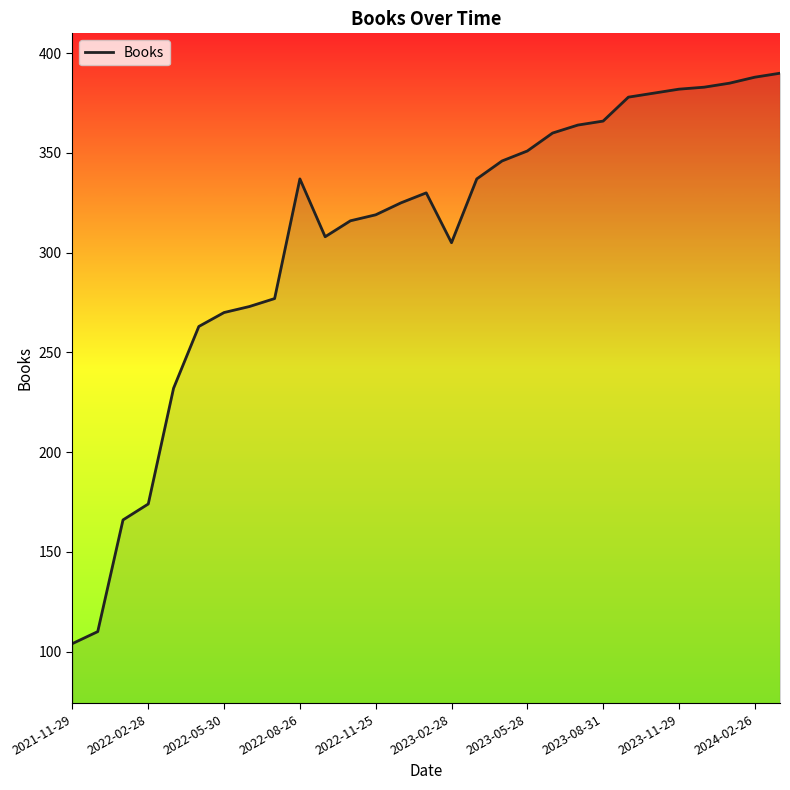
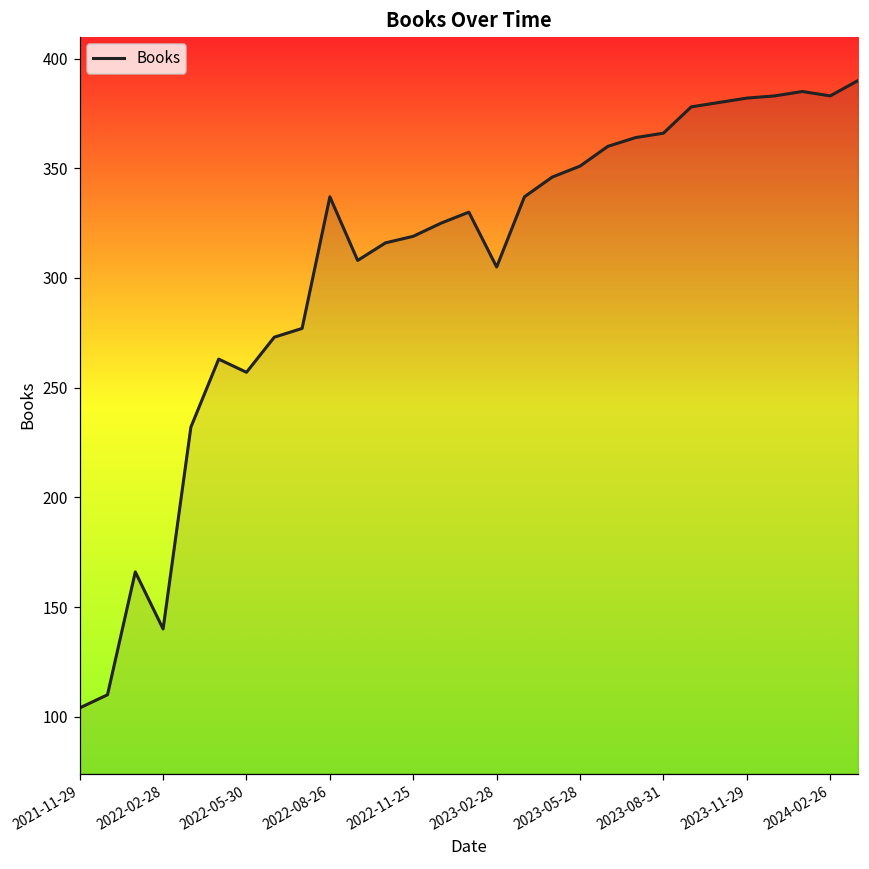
2022-02-28: 174 -> 140
2022-05-30: 270 -> 257
2024-02-26: 388 -> 383
